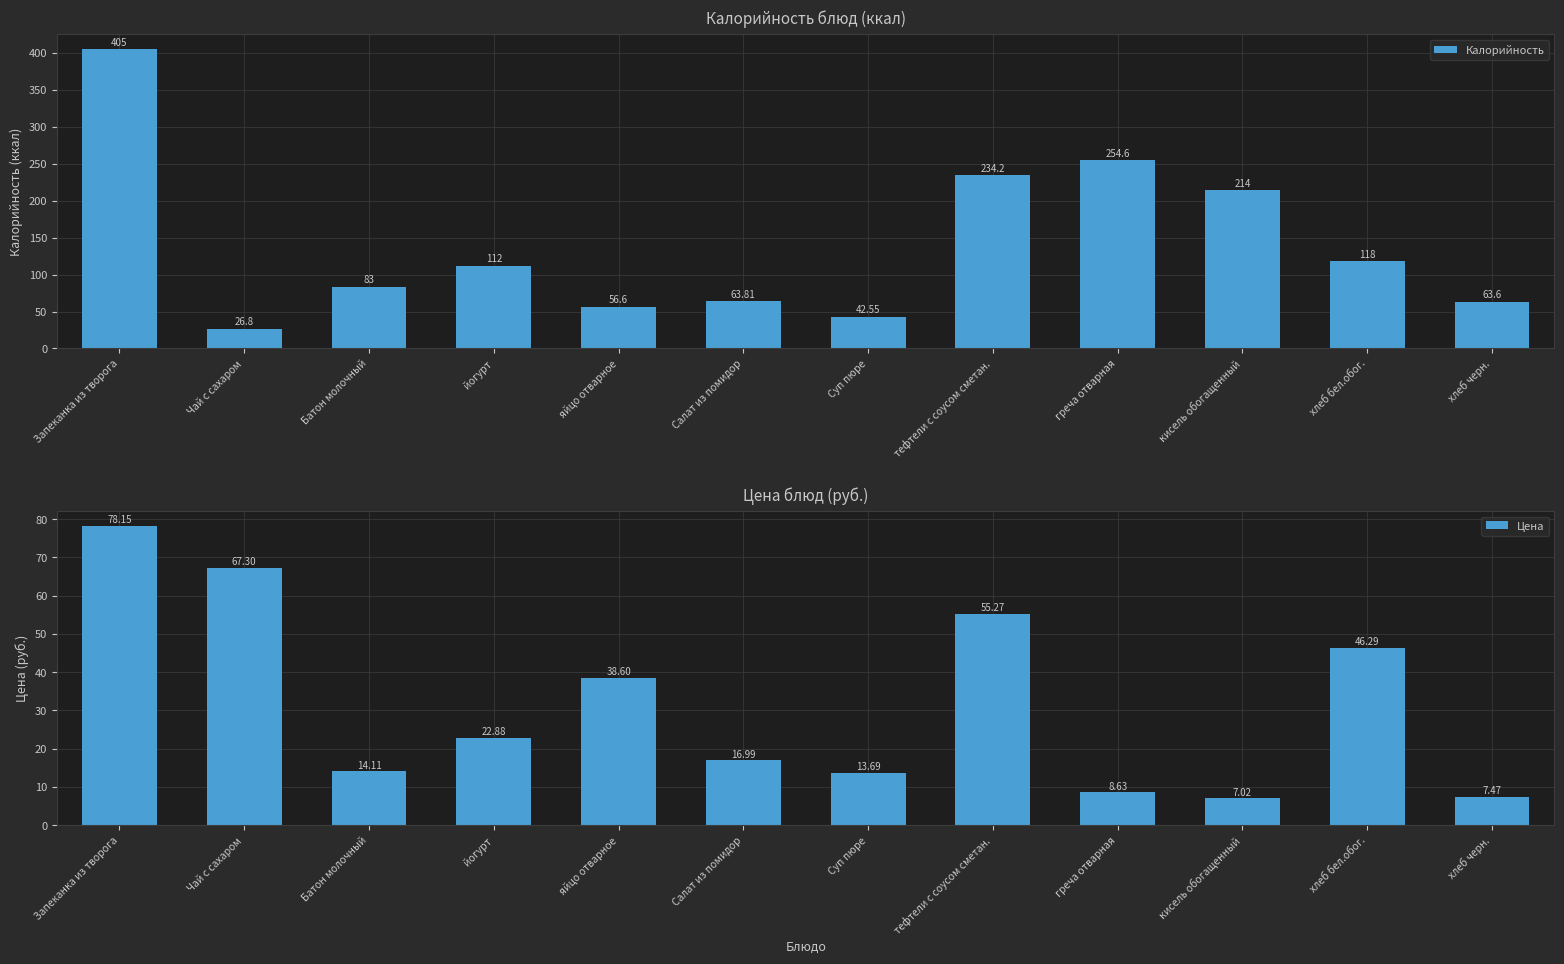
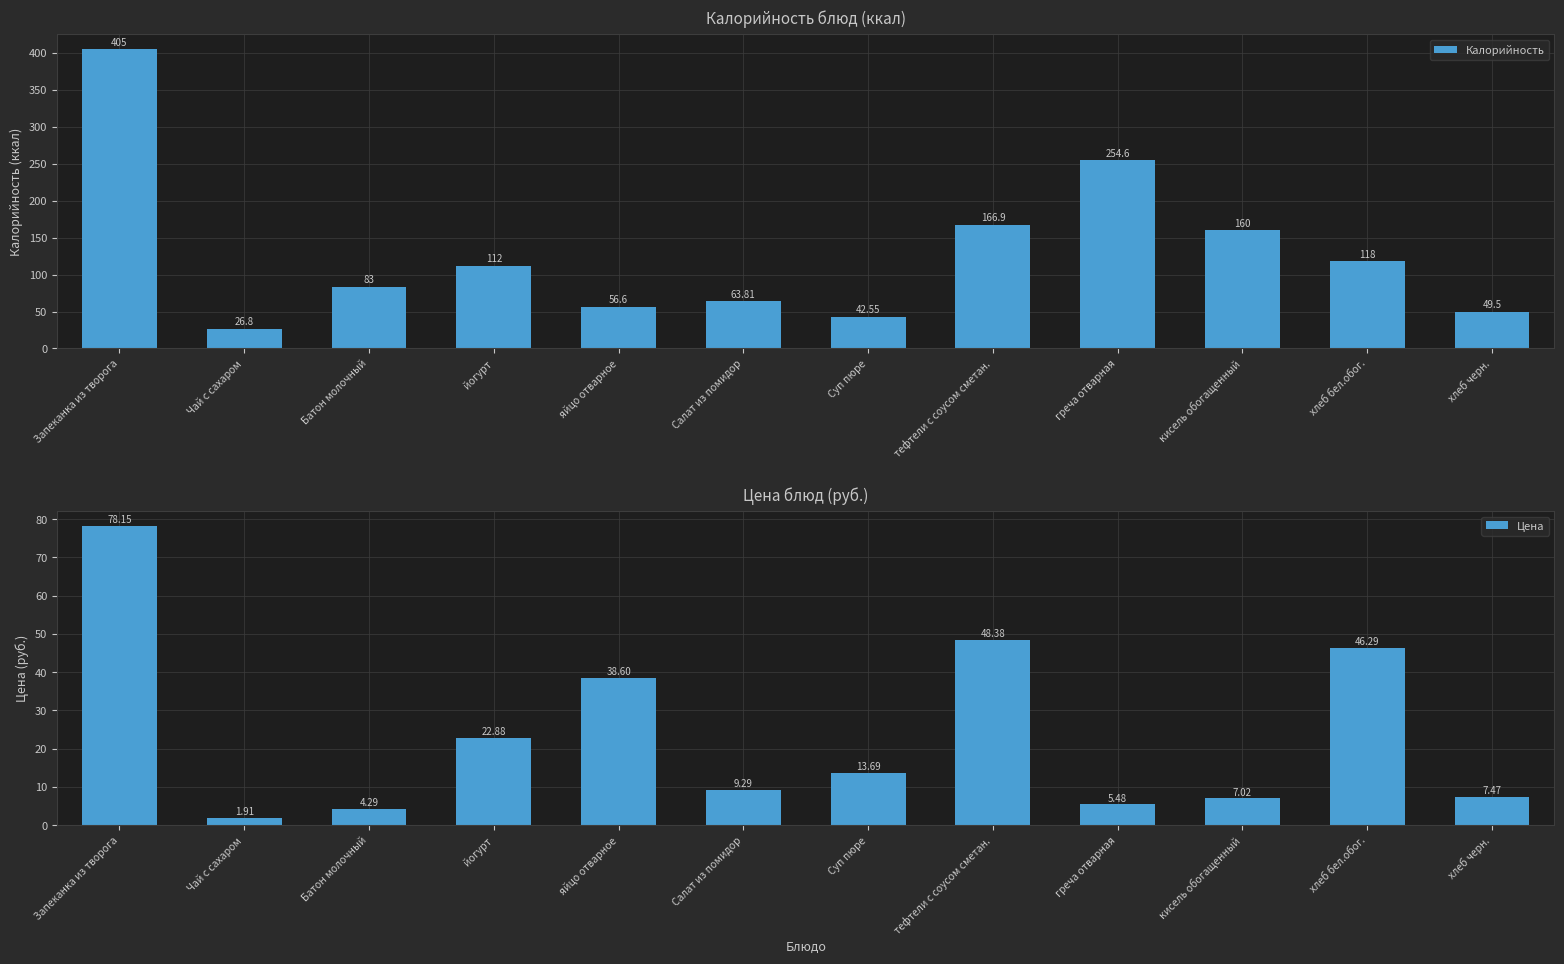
Калорийность блюд (ккал), тефтели с соусом сметан.: 234.2 -> 166.9
Калорийность блюд (ккал), кисель обогащенный: 214 -> 160
Калорийность блюд (ккал), хлеб черн.: 63.6 -> 49.5
Цена блюд (руб.), Чай с сахаром: 67.30 -> 1.91
Цена блюд (руб.), Батон молочный: 14.11 -> 4.29
Цена блюд (руб.), Салат из помидор: 16.99 -> 9.29
Цена блюд (руб.), тефтели с соусом сметан.: 55.27 -> 48.38
Цена блюд (руб.), греча отварная: 8.63 -> 5.48
